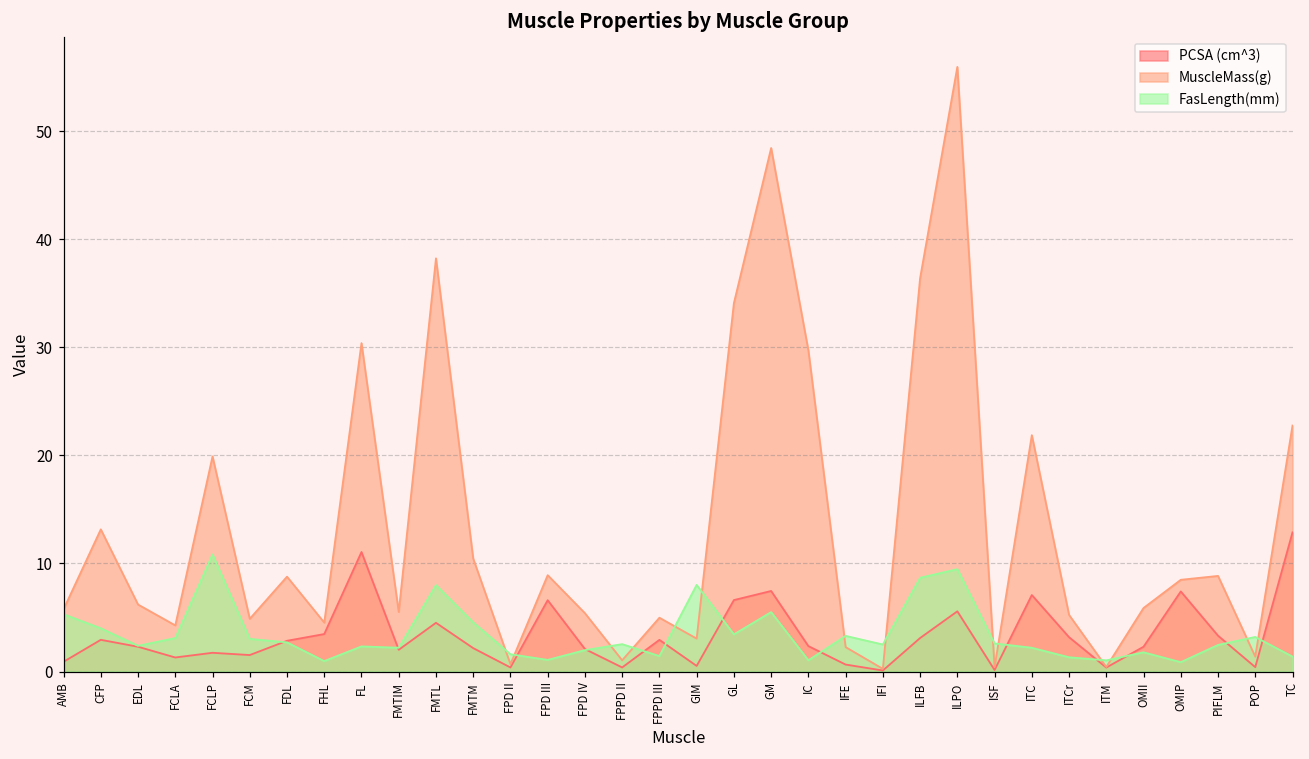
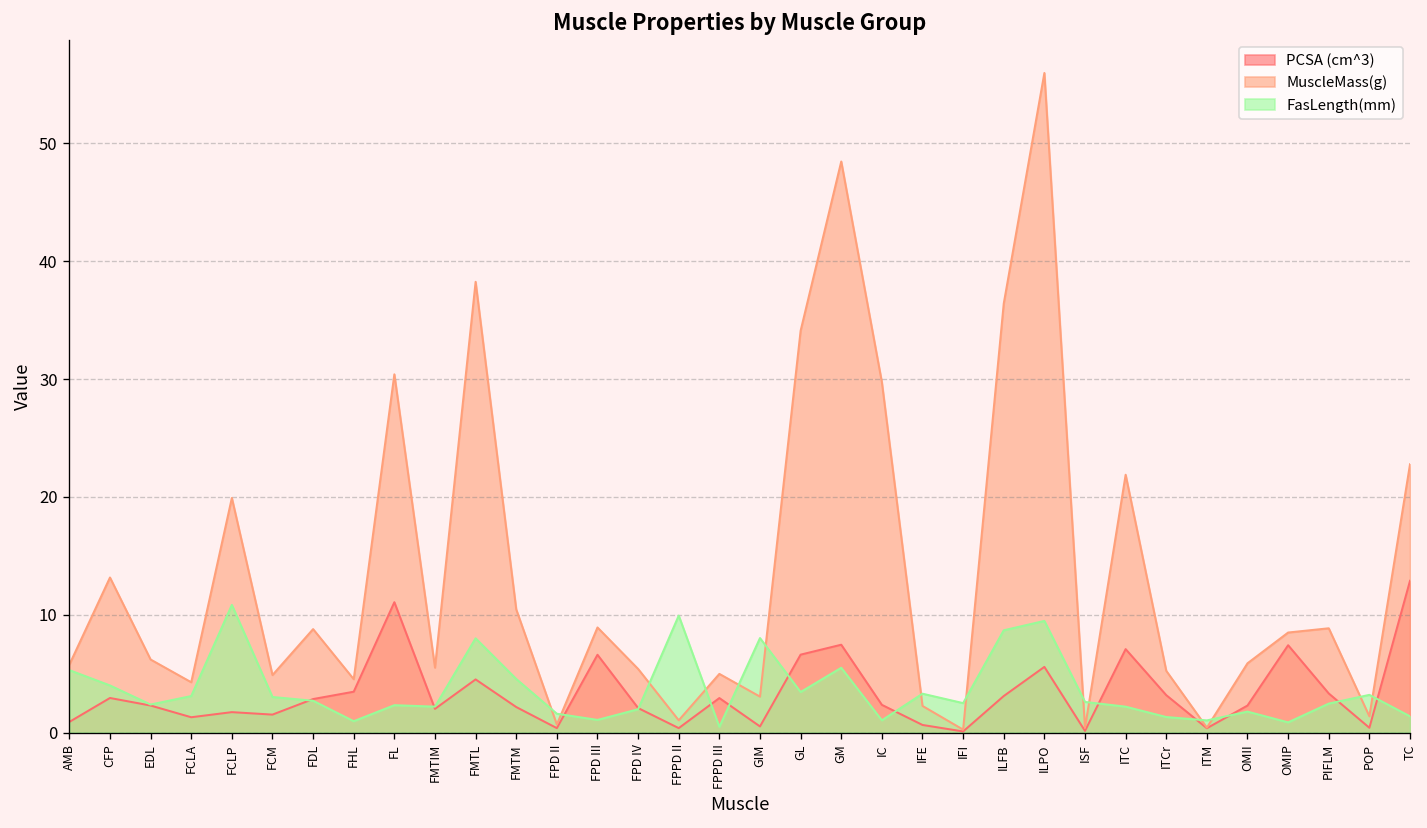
FasLength(mm), FPPD II: 3 -> 10
FasLength(mm), FPPD III: 1 -> 0
